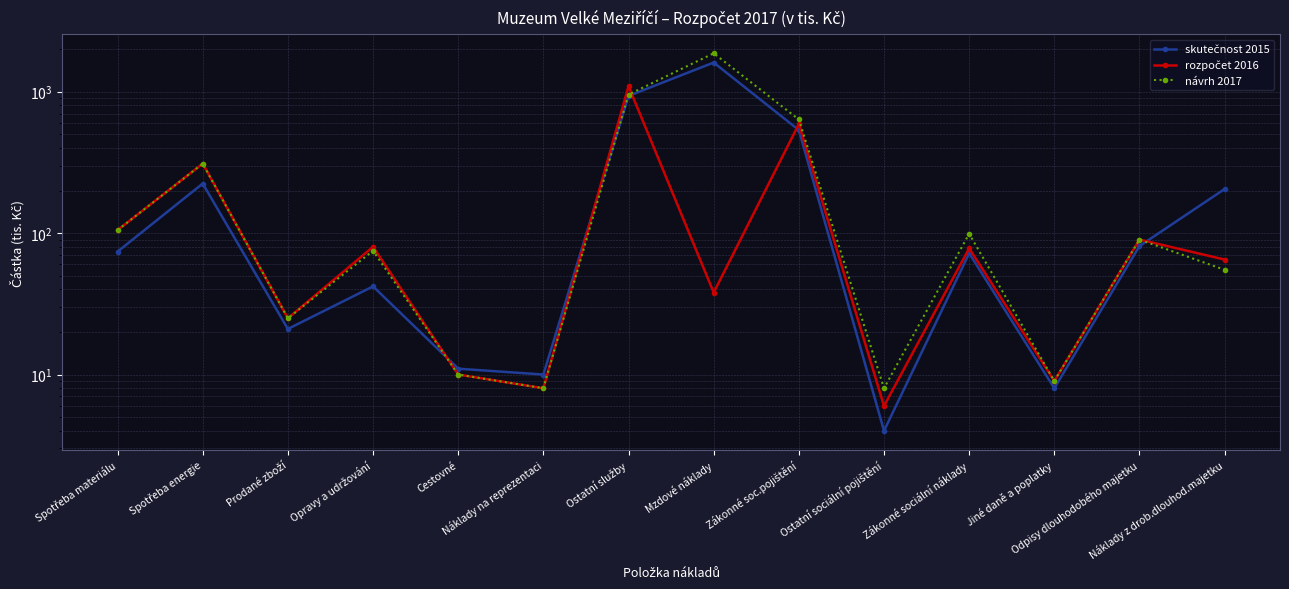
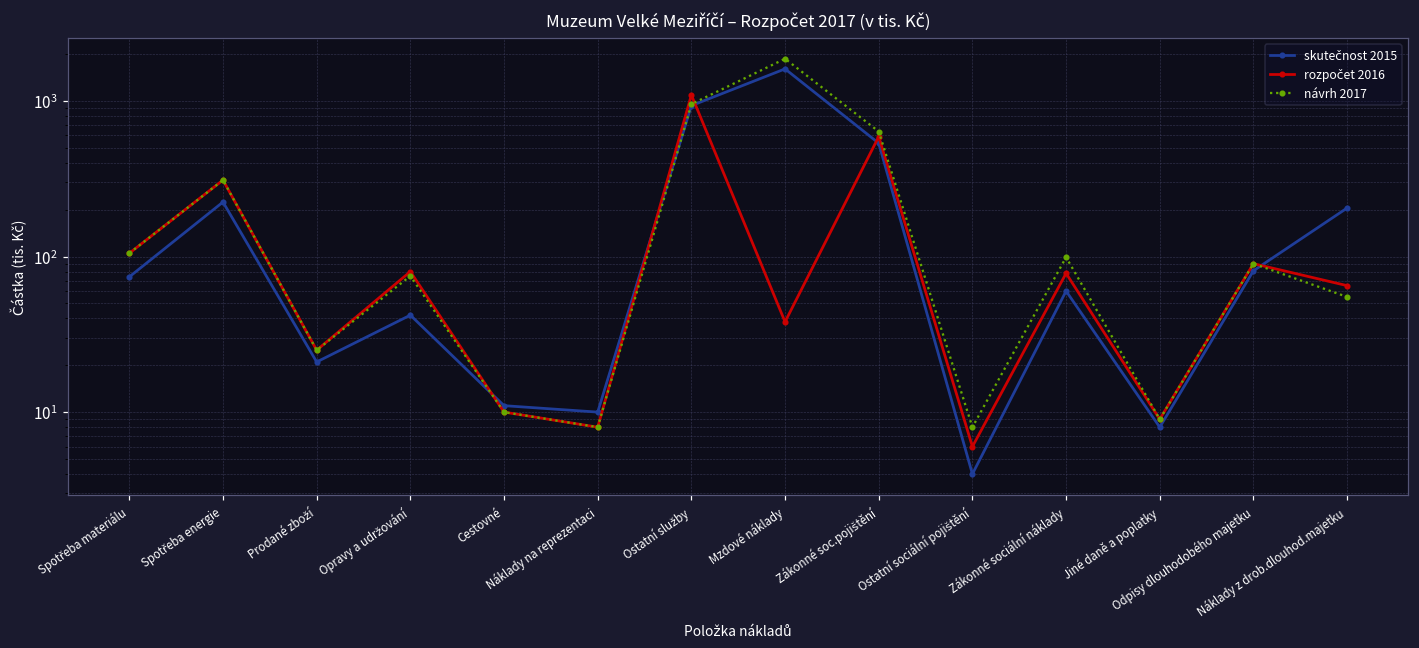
skutečnost 2015, Zákonné sociální náklady: 70 -> 60
